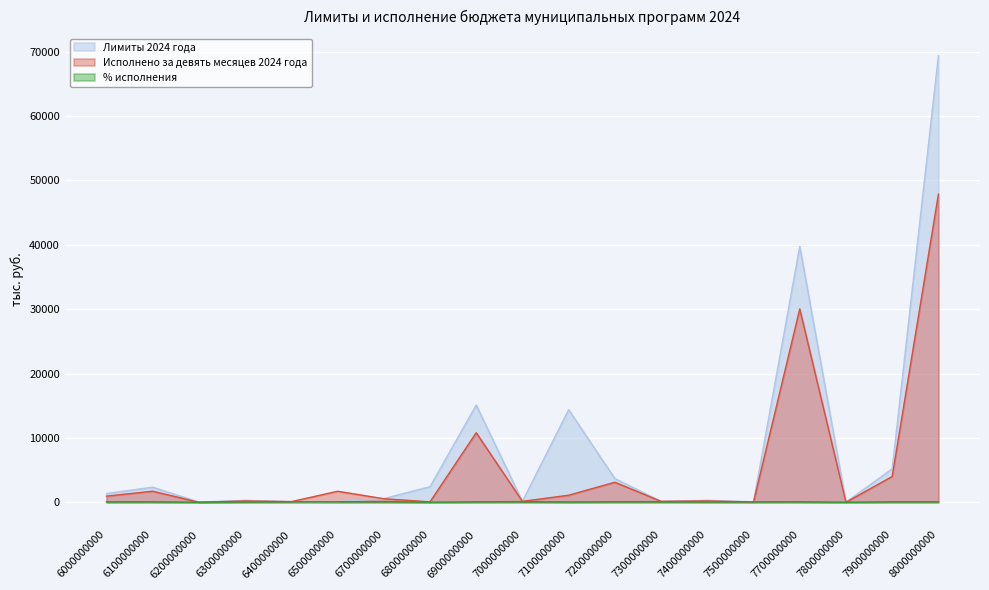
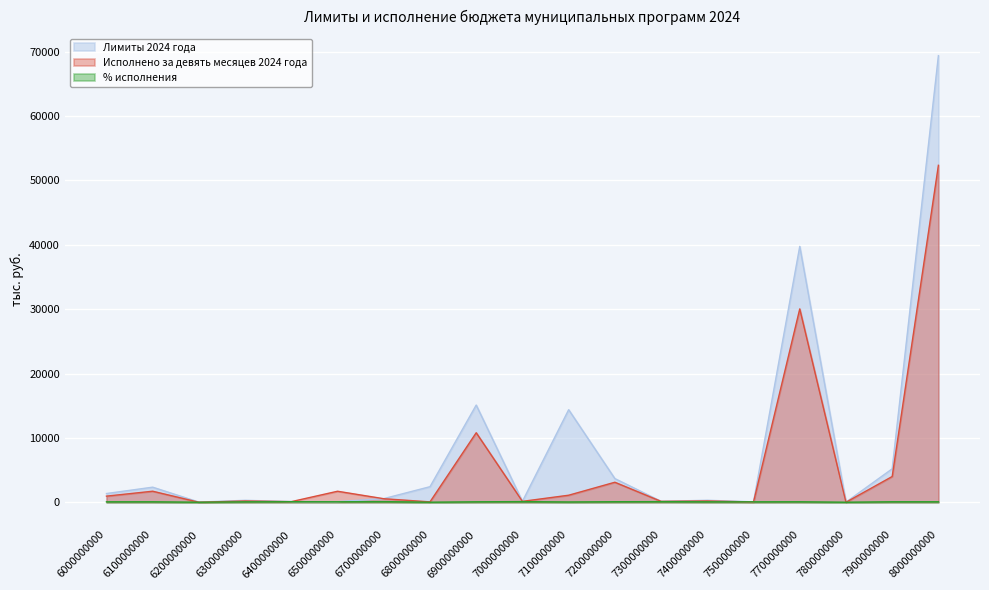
Исполнено за девять месяцев 2024 года, 8000000000: 48000 -> 52000
